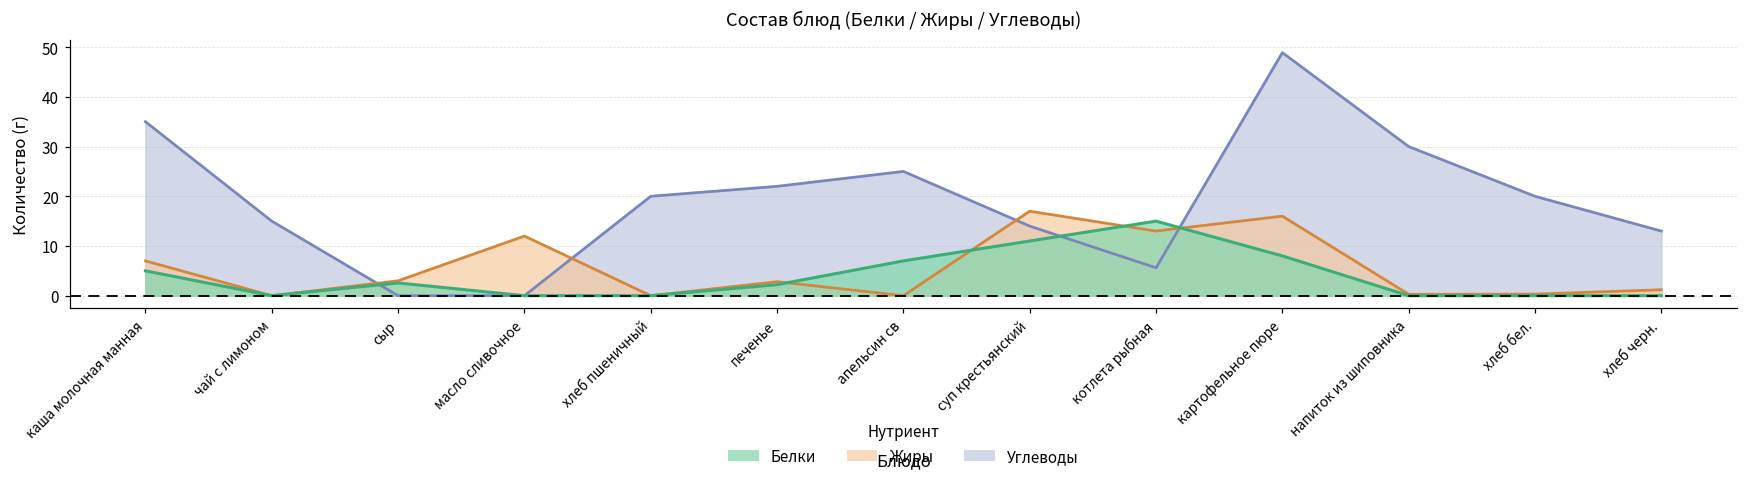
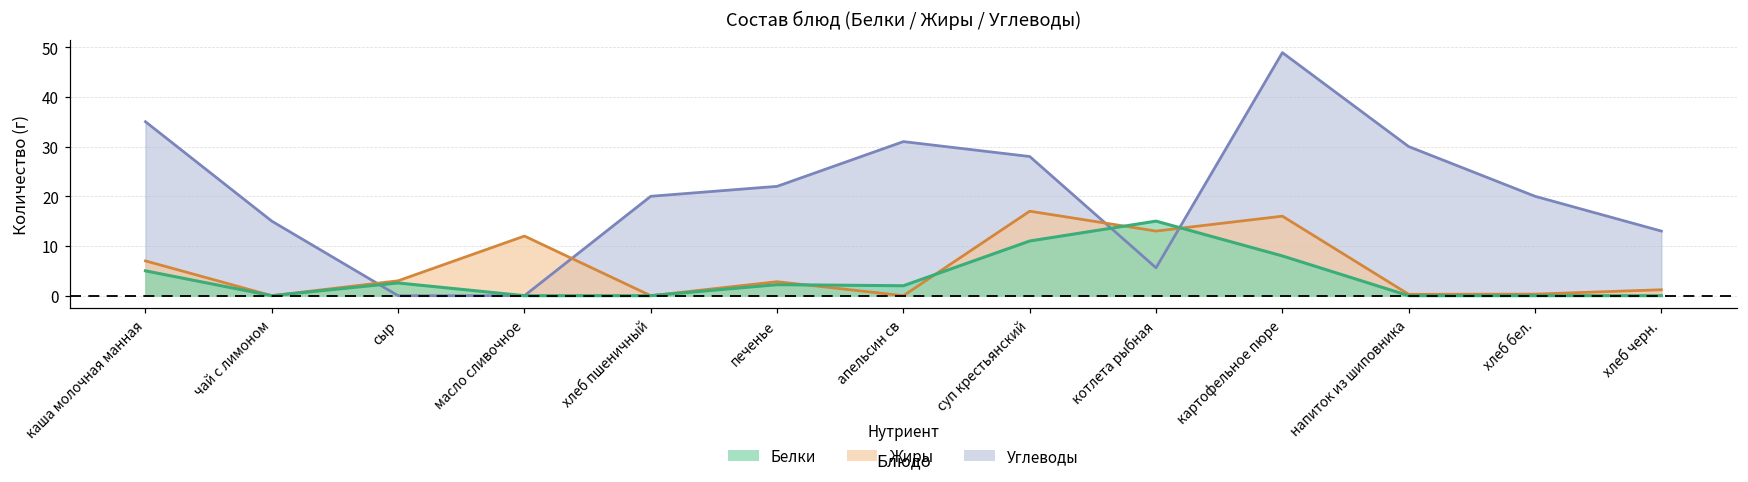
Углеводы, апельсин св: 25 -> 31
Белки, апельсин св: 7 -> 2
Углеводы, суп крестьянский: 14 -> 28
